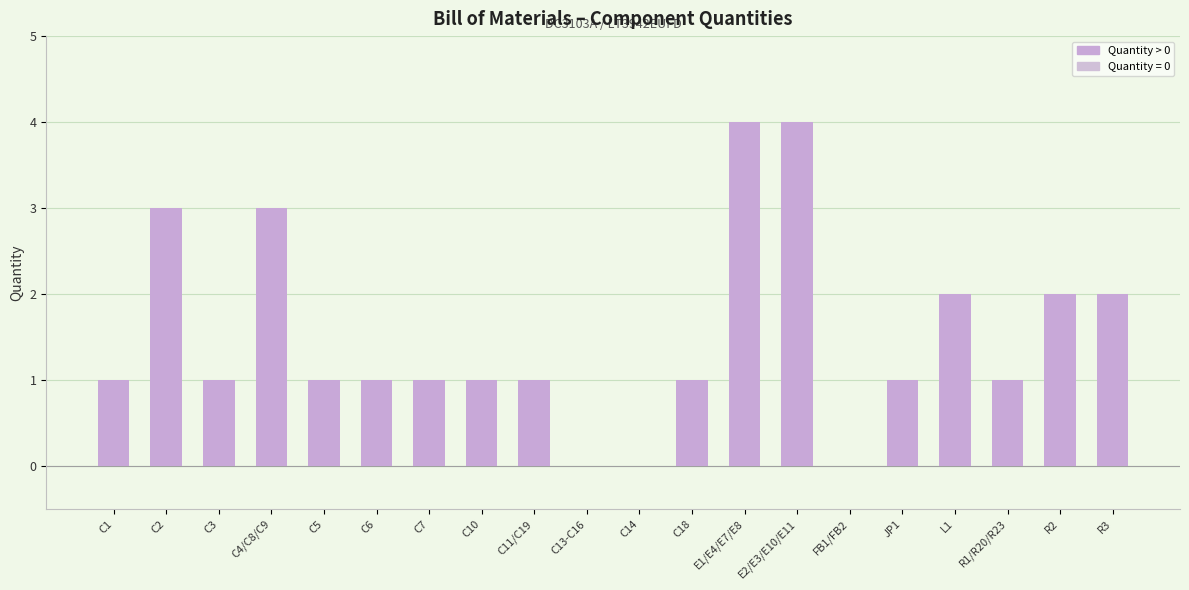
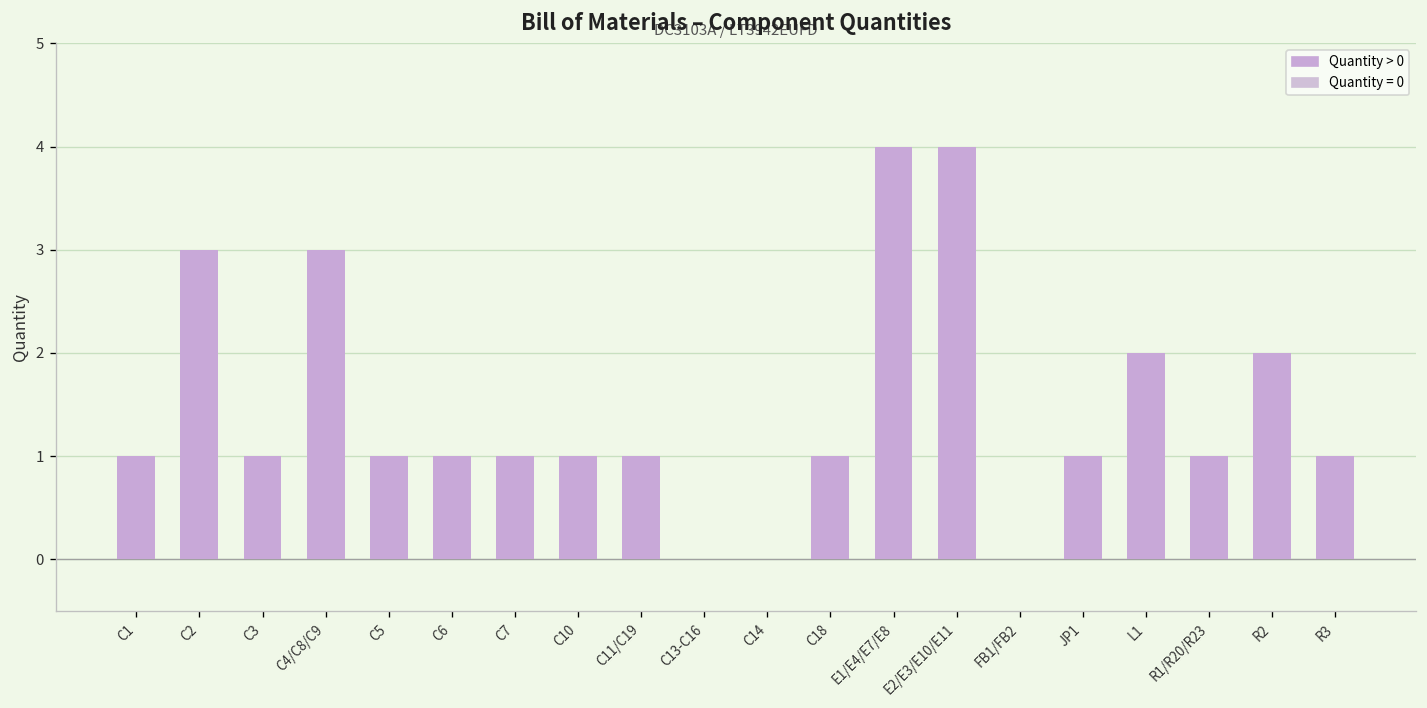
R3: 2 -> 1
